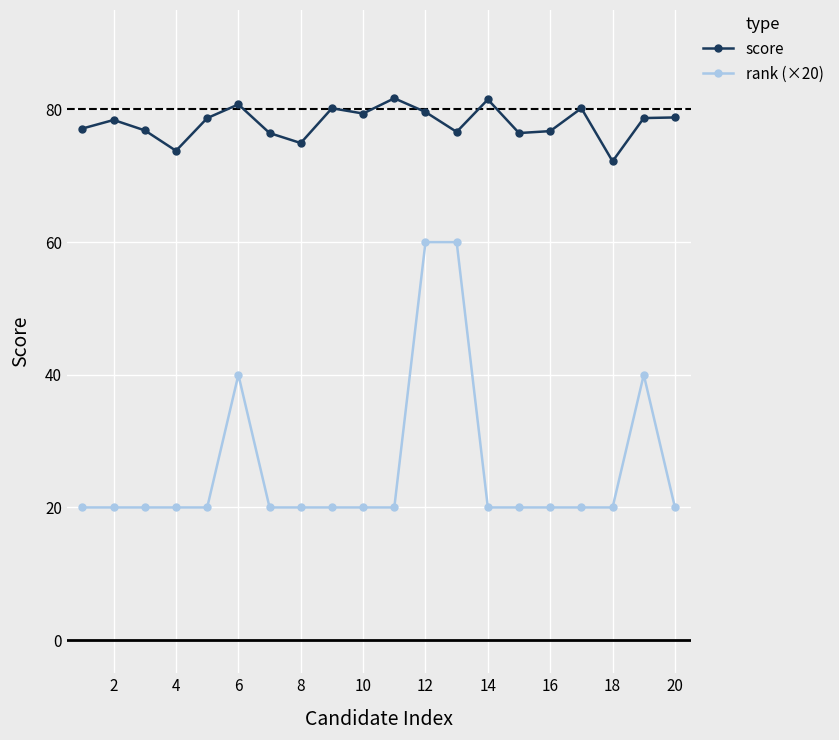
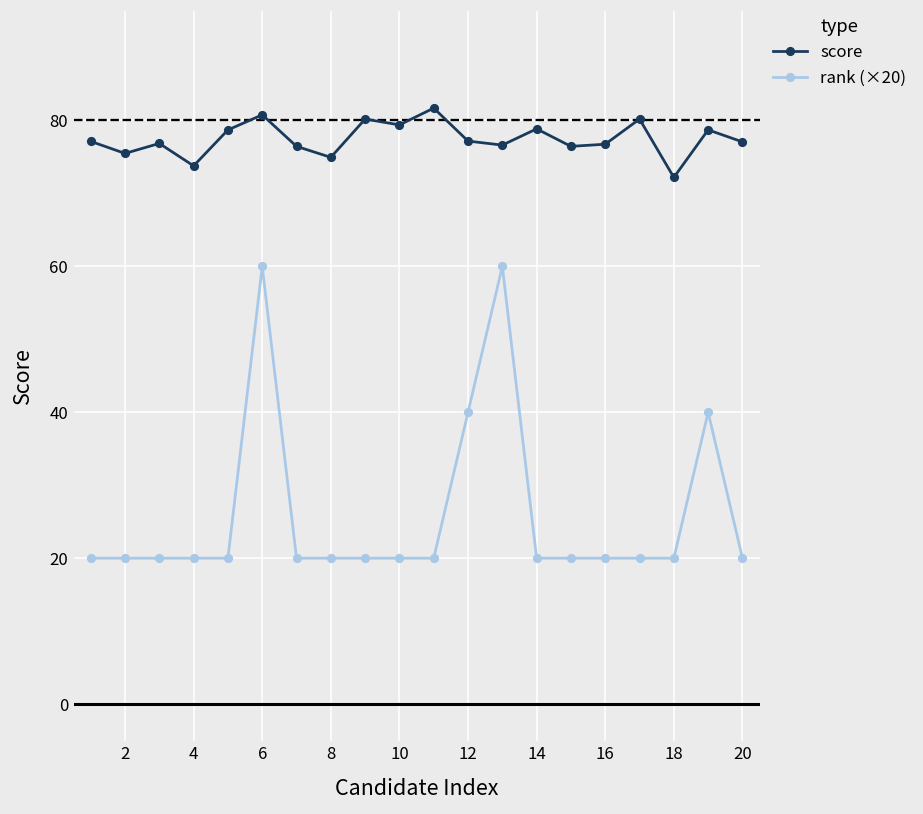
score, 2: 78 -> 75
rank (×20), 6: 40 -> 60
score, 12: 80 -> 77
rank (×20), 12: 60 -> 40
score, 14: 82 -> 79
score, 20: 79 -> 77
